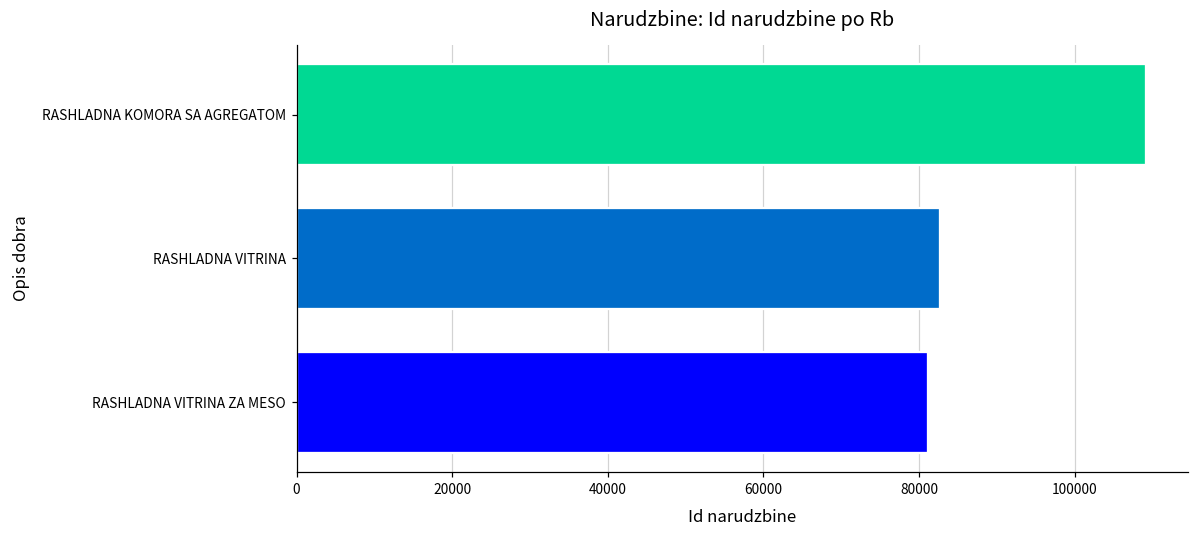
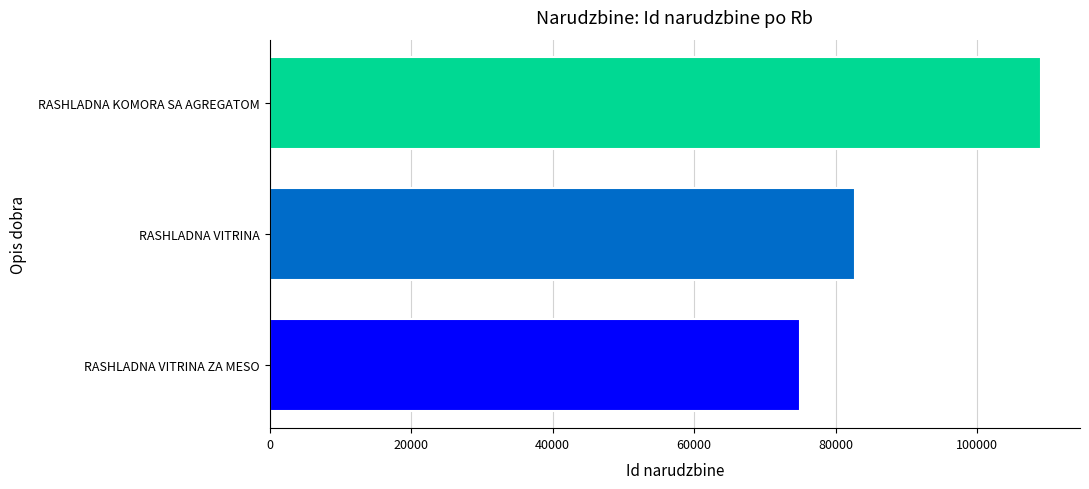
RASHLADNA VITRINA ZA MESO: 81000 -> 75000
